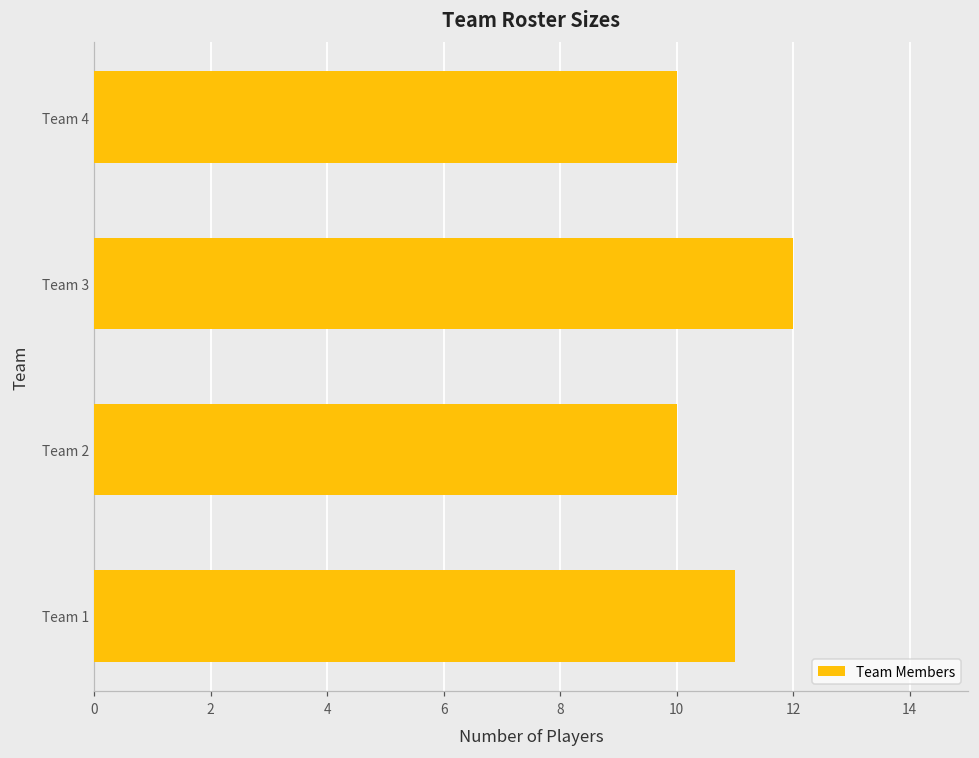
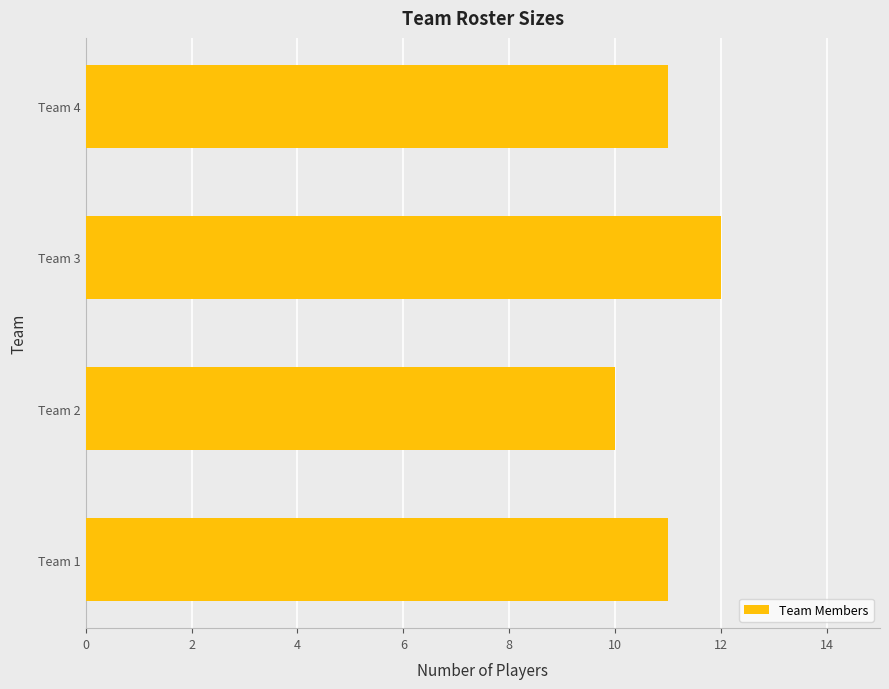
Team 4: 10 -> 11
